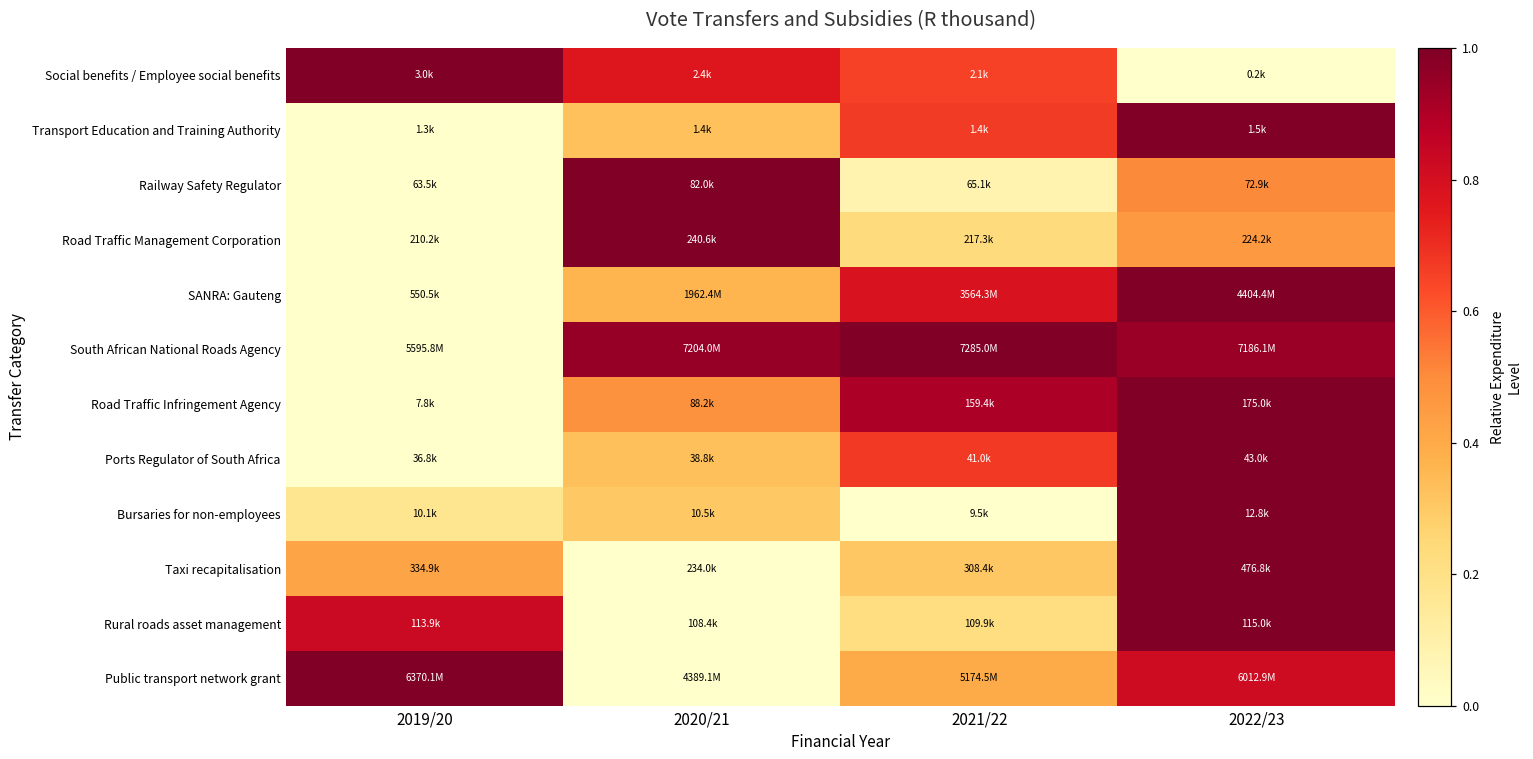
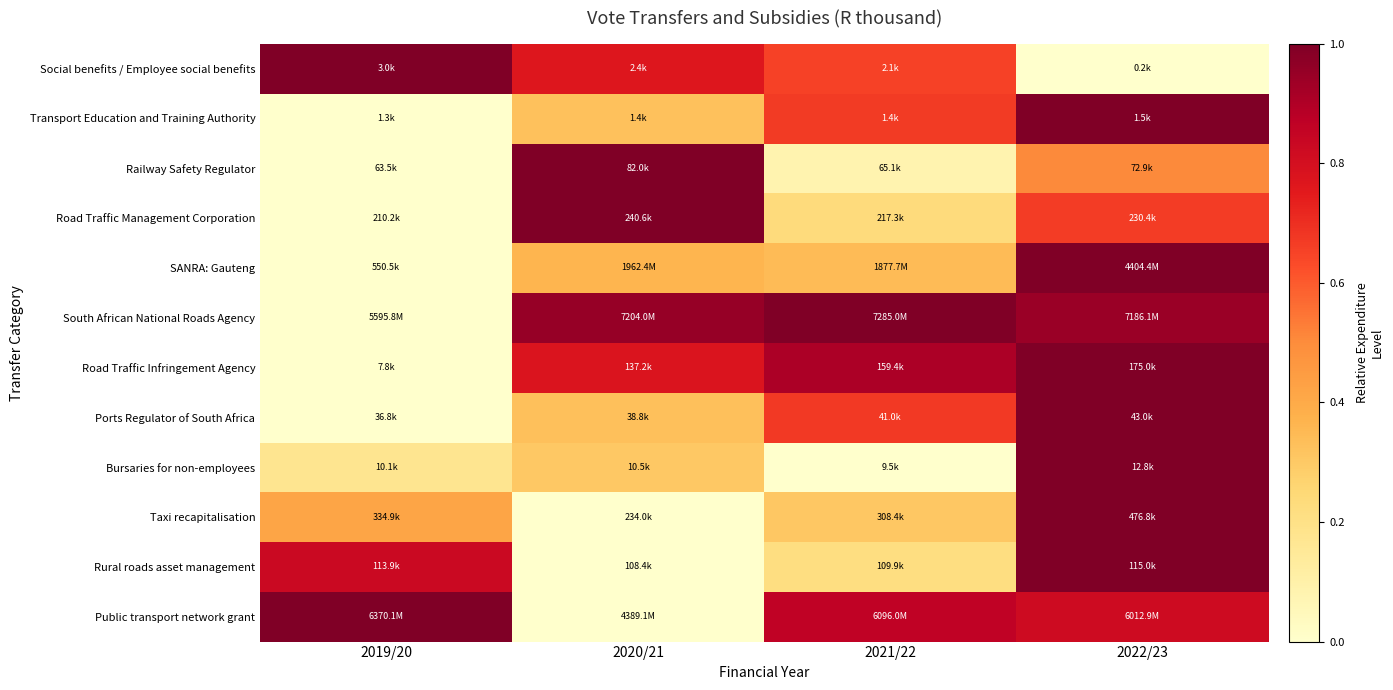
Road Traffic Management Corporation, 2022/23: 224.2k -> 230.4k
SANRA: Gauteng, 2021/22: 3564.3M -> 1877.7M
Road Traffic Infringement Agency, 2020/21: 88.2k -> 137.2k
Public transport network grant, 2021/22: 5174.5M -> 6096.0M
